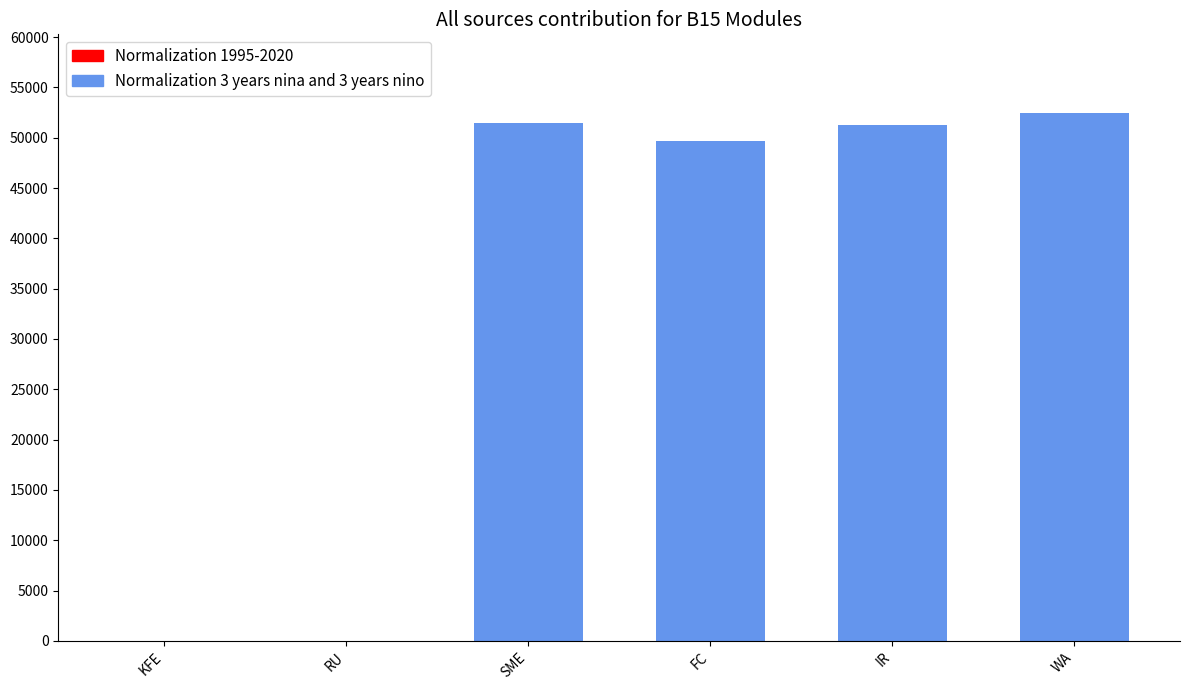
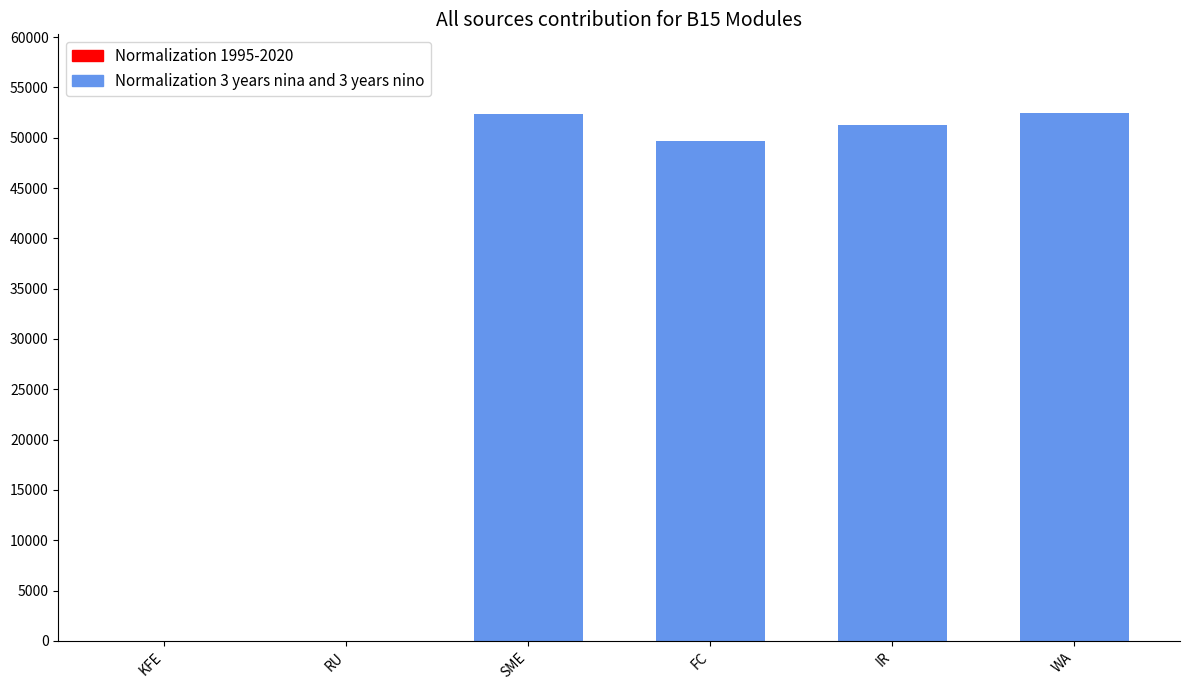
Normalization 3 years nina and 3 years nino, SME: 51500 -> 52300
